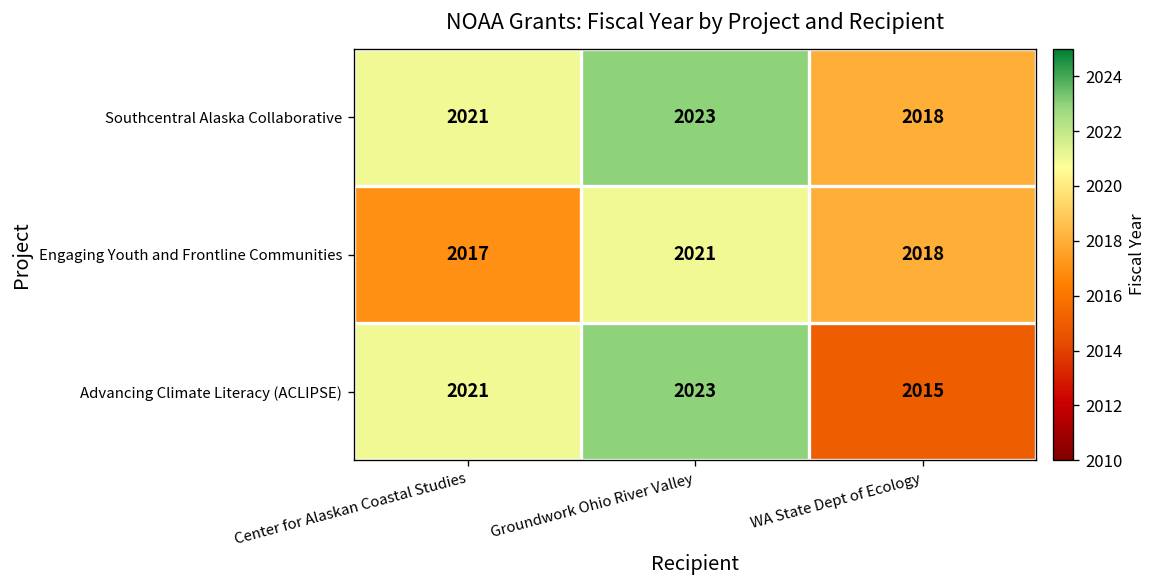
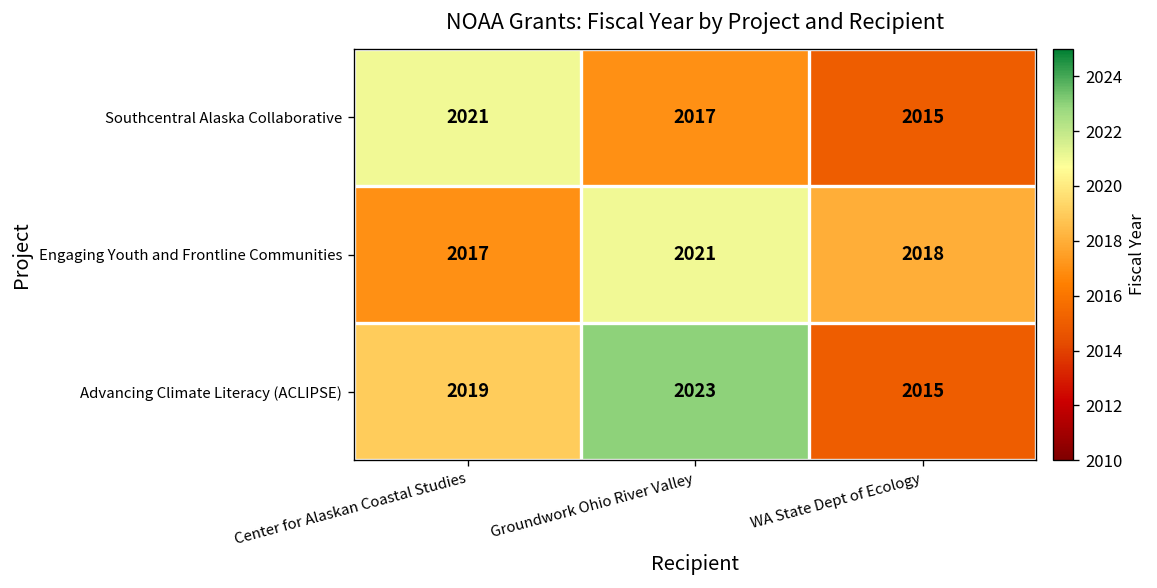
Southcentral Alaska Collaborative, Groundwork Ohio River Valley: 2023 -> 2017
Southcentral Alaska Collaborative, WA State Dept of Ecology: 2018 -> 2015
Advancing Climate Literacy (ACLIPSE), Center for Alaskan Coastal Studies: 2021 -> 2019
